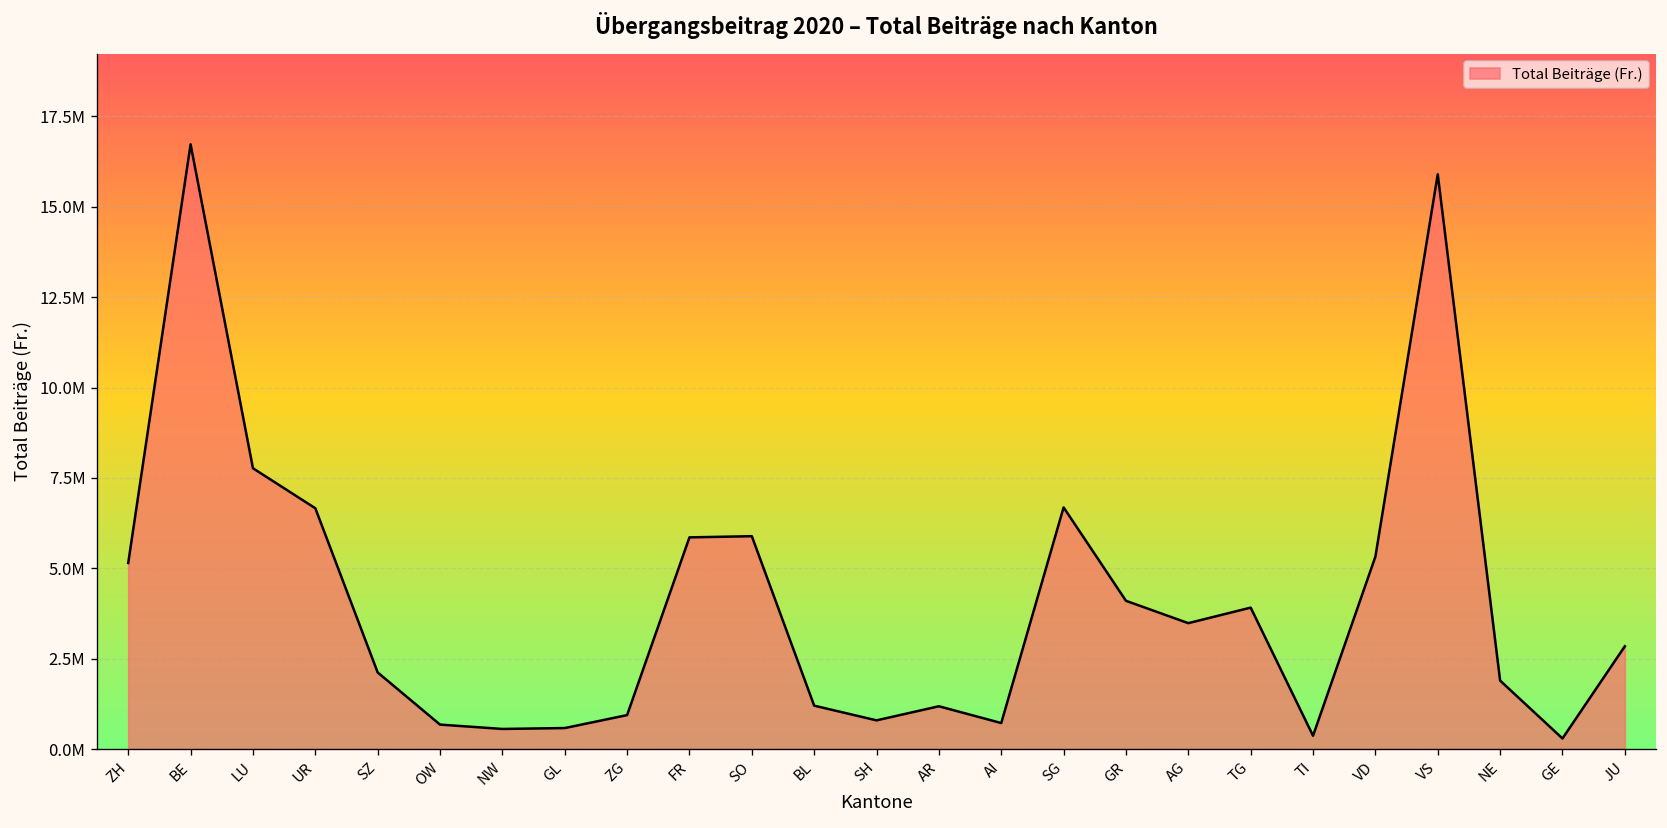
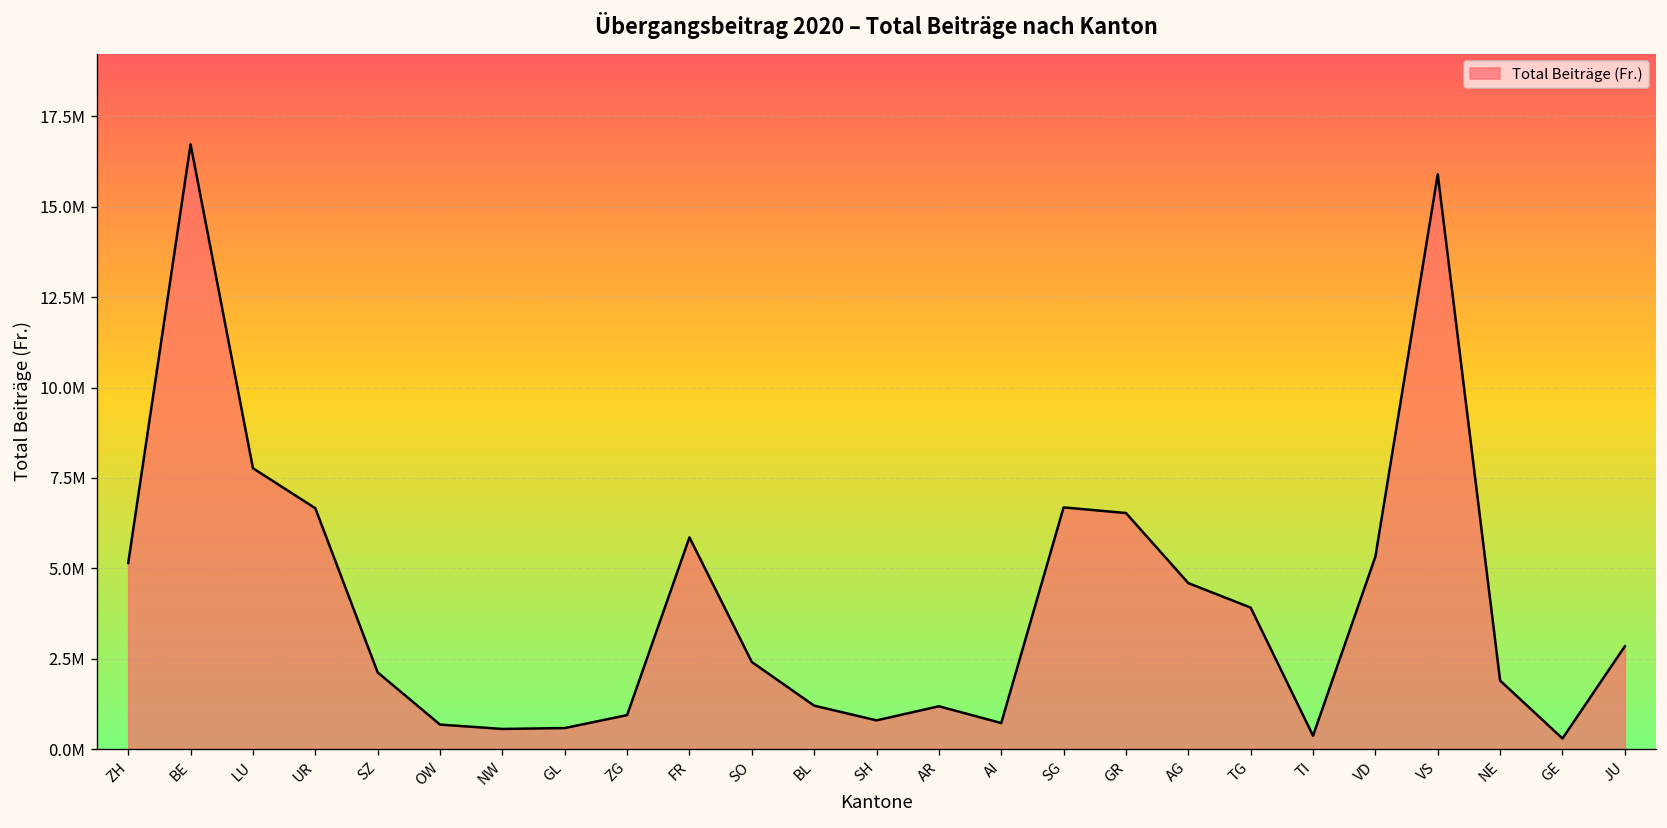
SO: 5900000 -> 2400000
GR: 4100000 -> 6500000
AG: 3500000 -> 4600000
